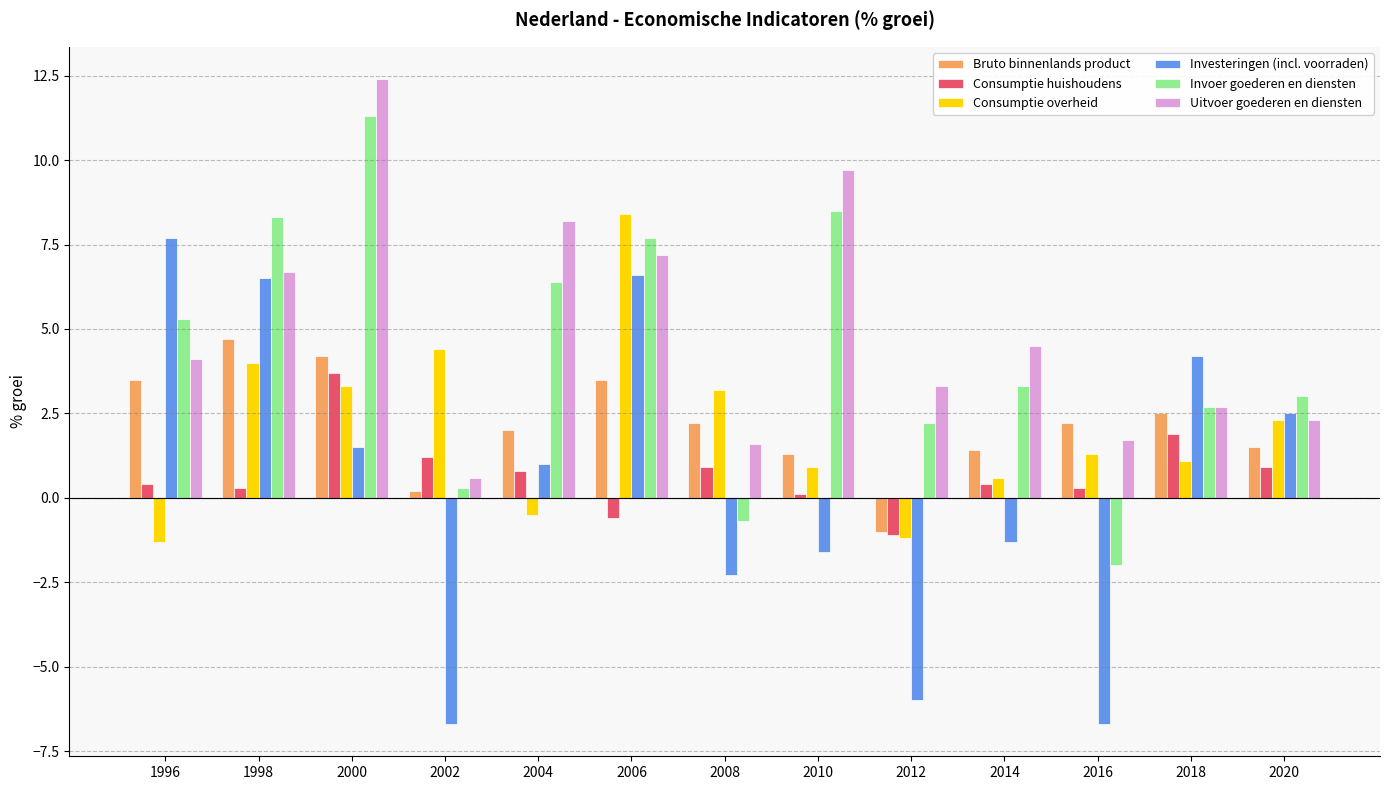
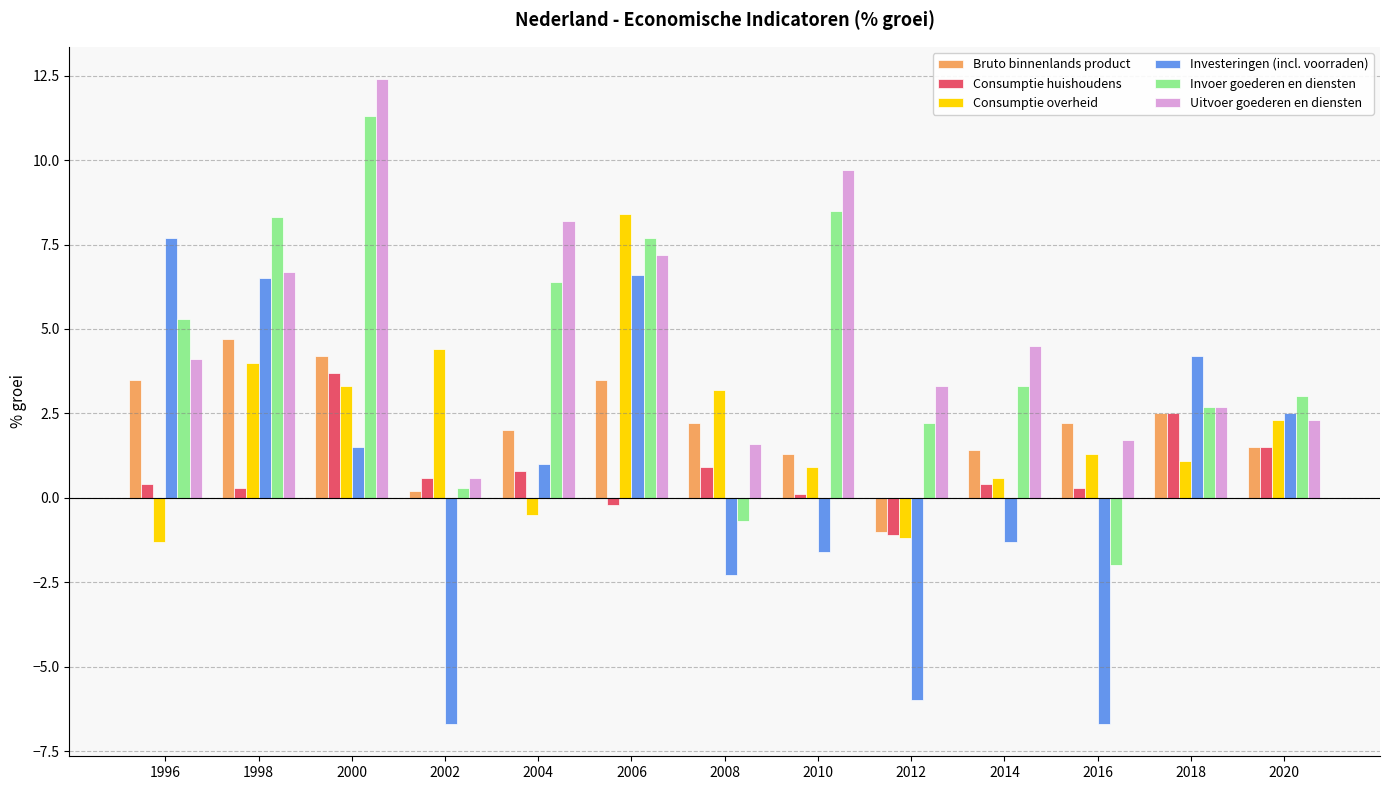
Consumptie huishoudens, 2002: 1.2 -> 0.6
Consumptie huishoudens, 2006: -0.6 -> -0.2
Consumptie huishoudens, 2018: 1.9 -> 2.5
Consumptie huishoudens, 2020: 0.9 -> 1.5
